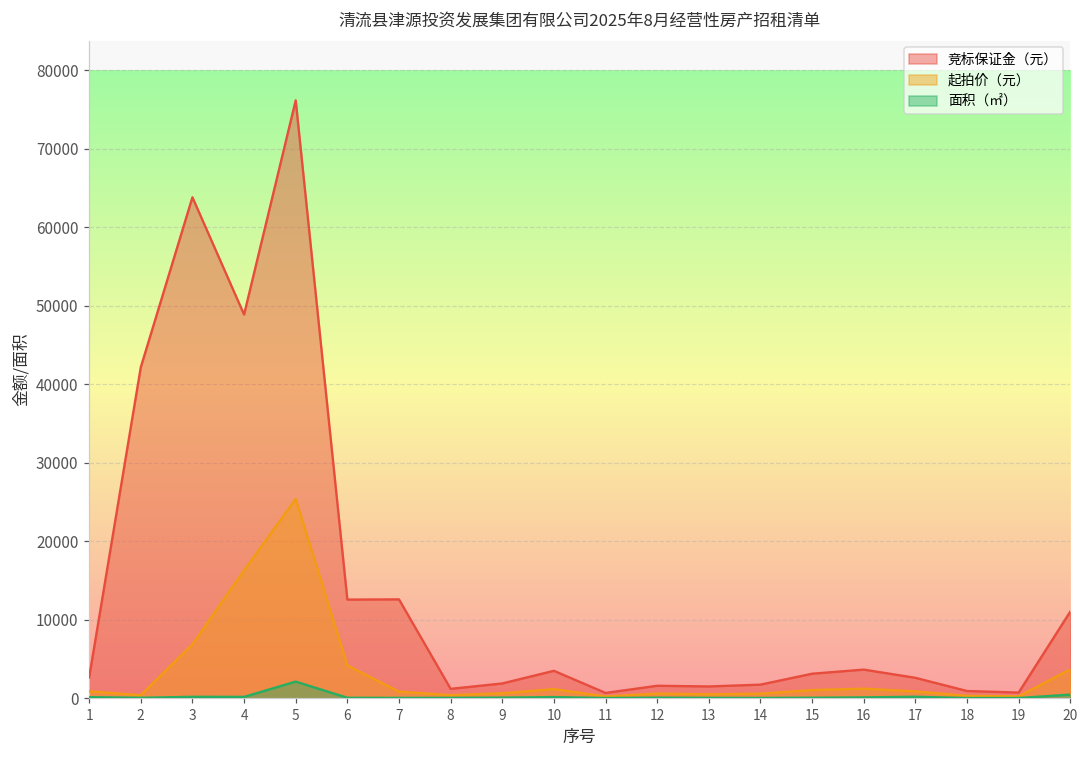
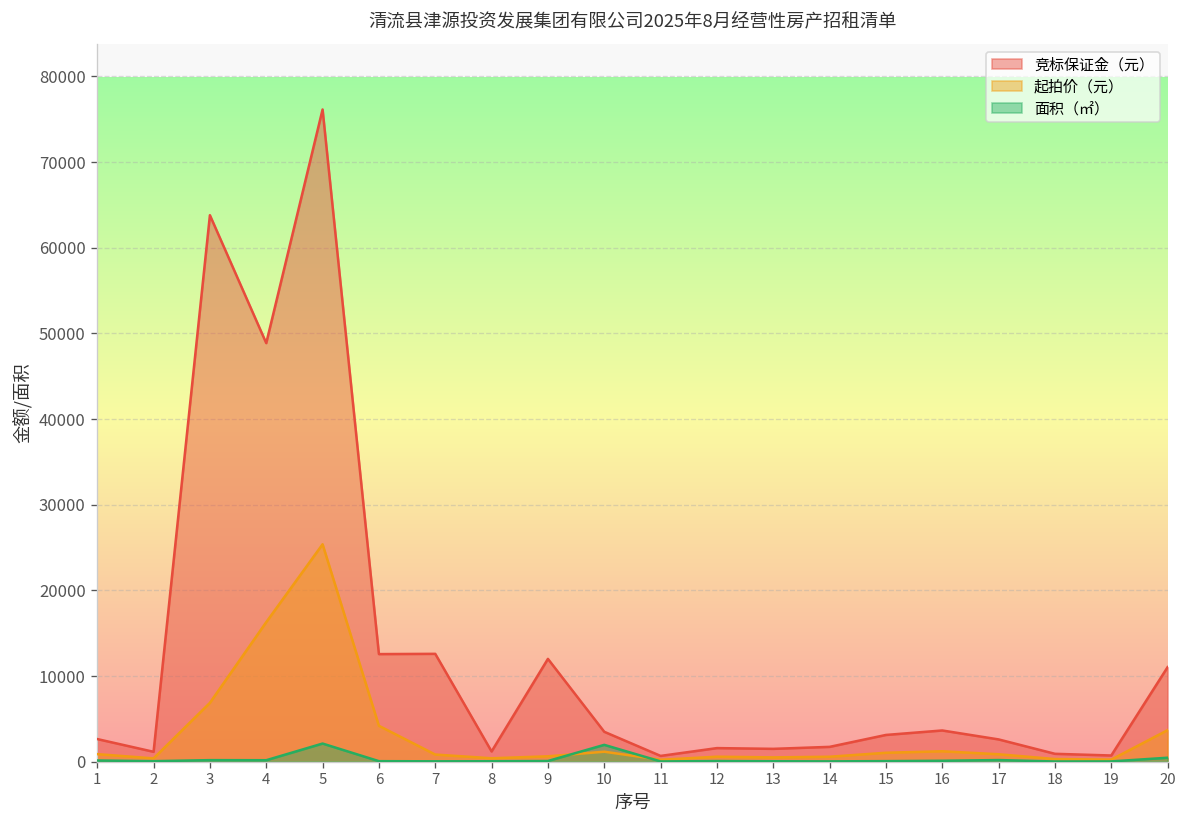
竞标保证金（元）, 2: 42000 -> 1000
竞标保证金（元）, 9: 2000 -> 12000
面积（㎡）, 10: 0 -> 2000
